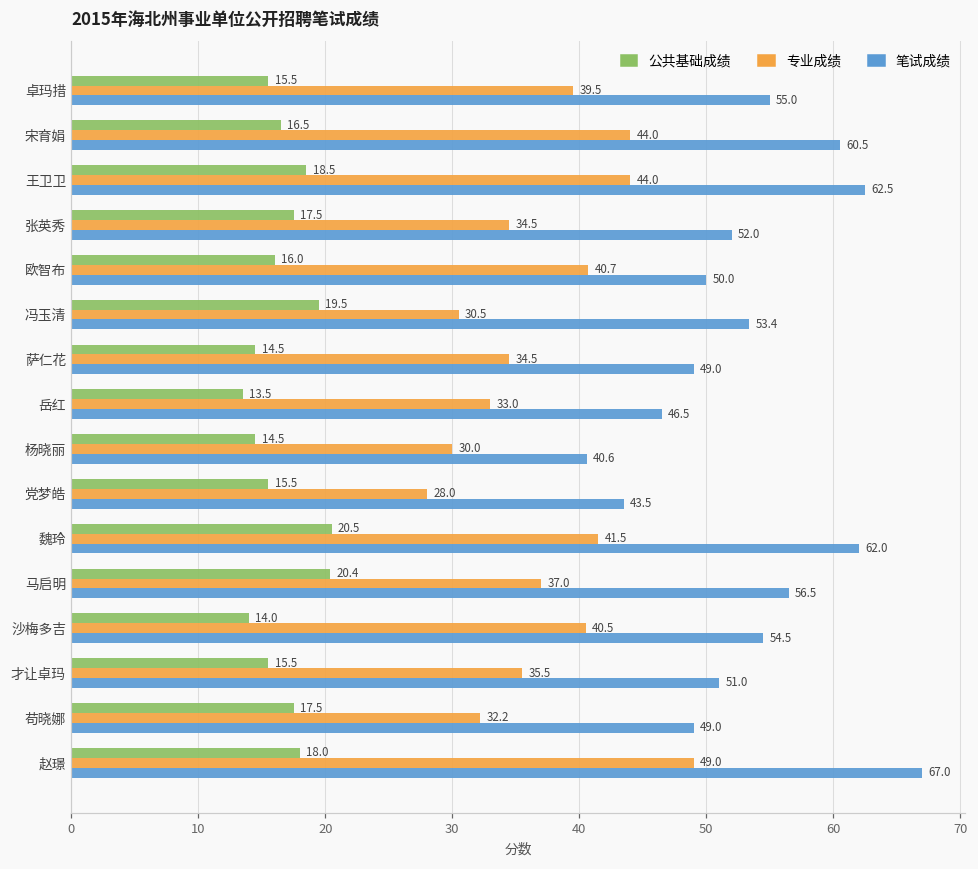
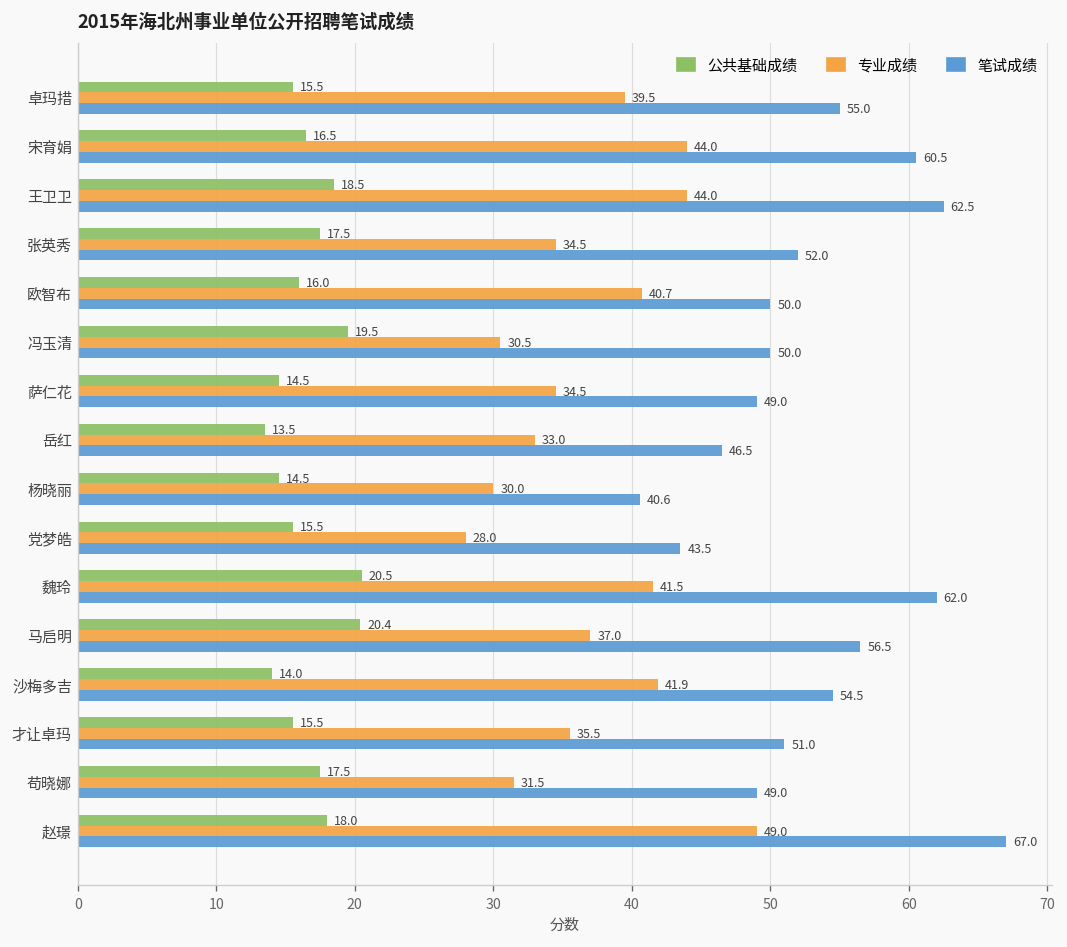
笔试成绩, 冯玉清: 53.4 -> 50.0
专业成绩, 沙梅多吉: 40.5 -> 41.9
专业成绩, 苟晓娜: 32.2 -> 31.5
